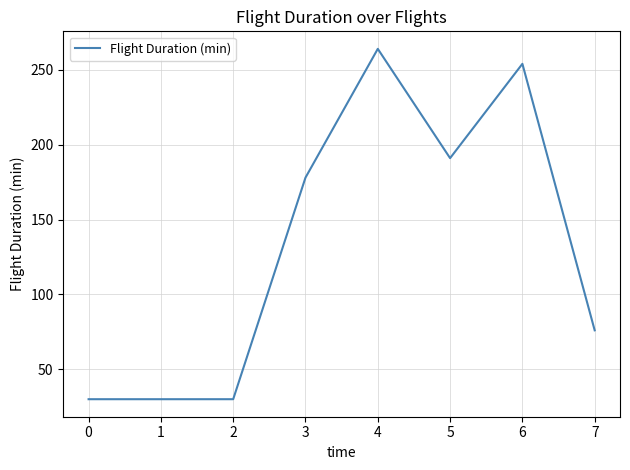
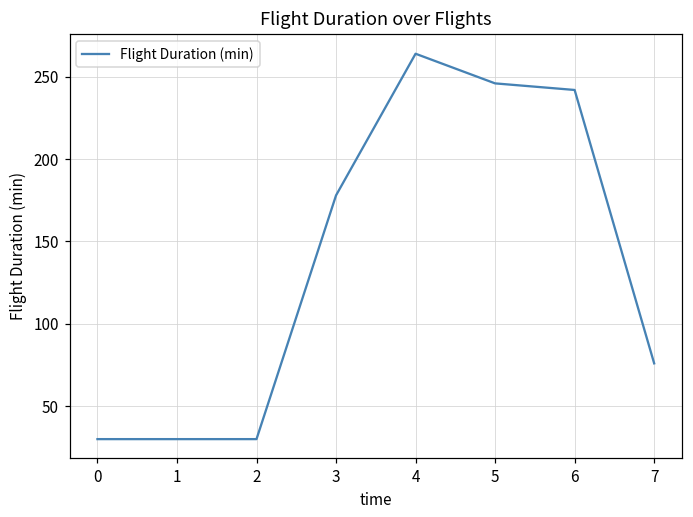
5: 191 -> 246
6: 254 -> 242
